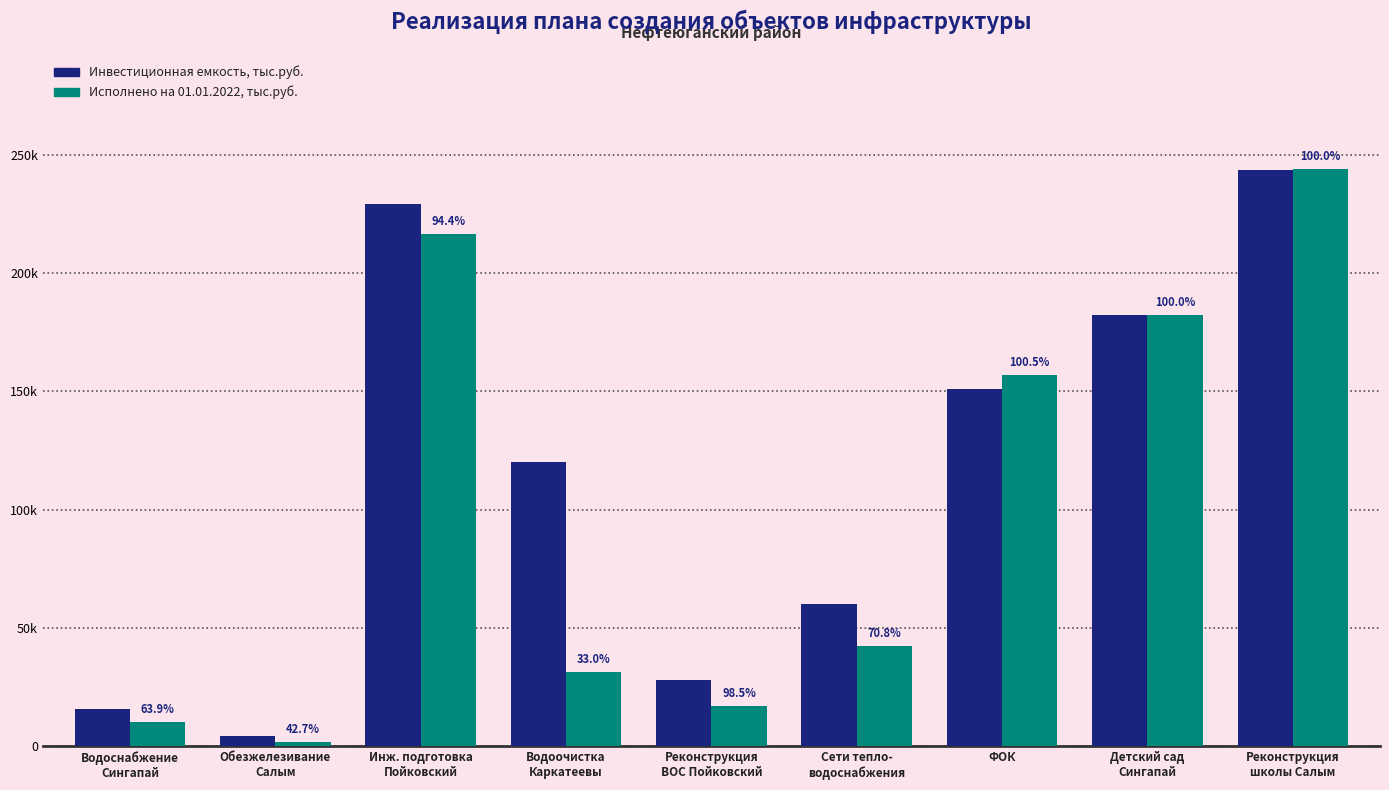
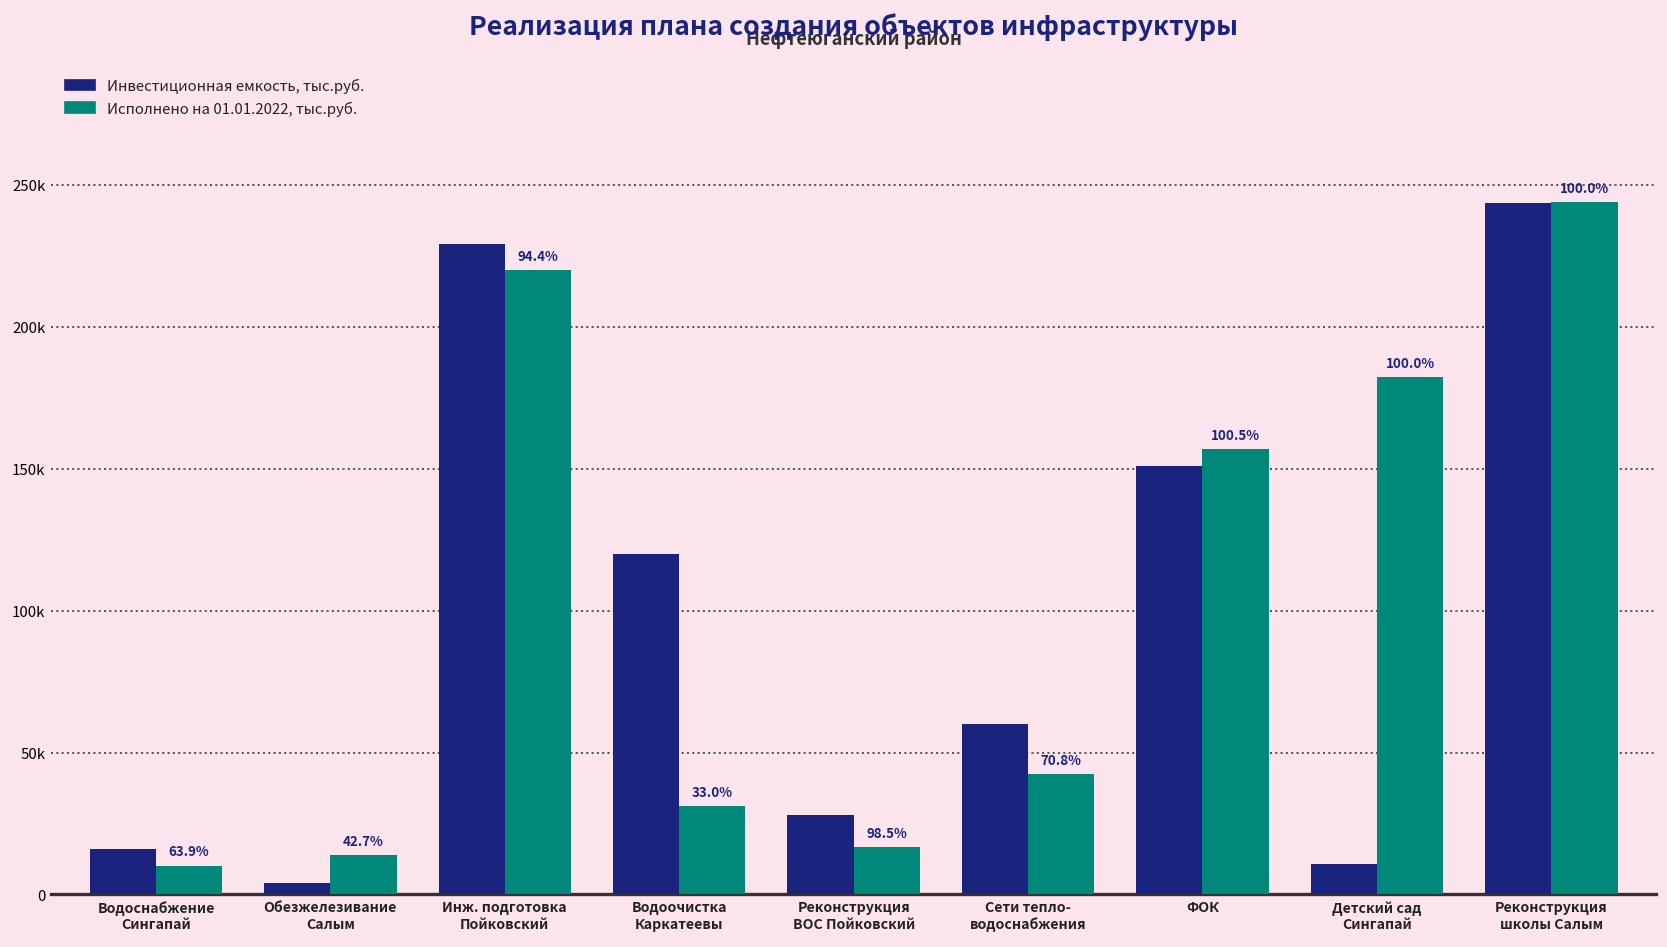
Исполнено на 01.01.2022, тыс.руб., Обезжелезивание Салым: 2000 -> 14000
Исполнено на 01.01.2022, тыс.руб., Инж. подготовка Пойковский: 216000 -> 220000
Инвестиционная емкость, тыс.руб., Детский сад Сингапай: 182000 -> 11000
